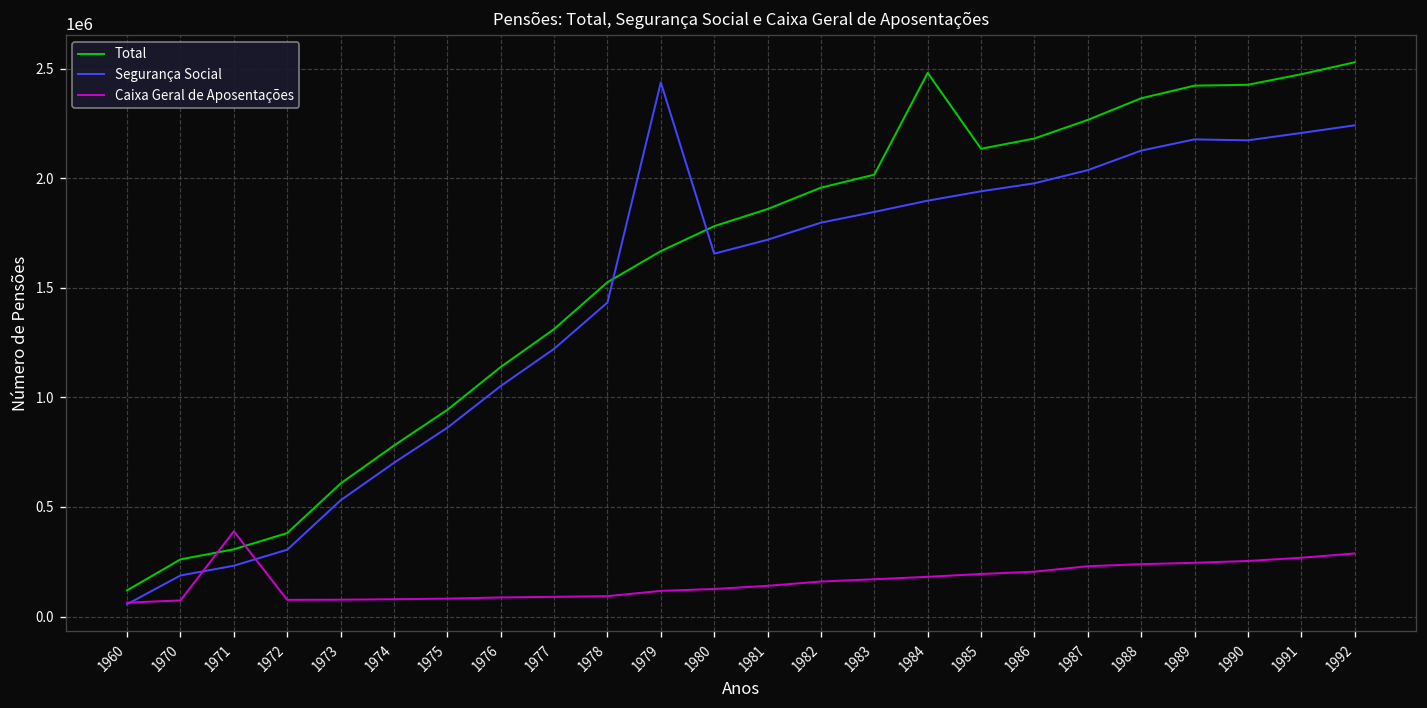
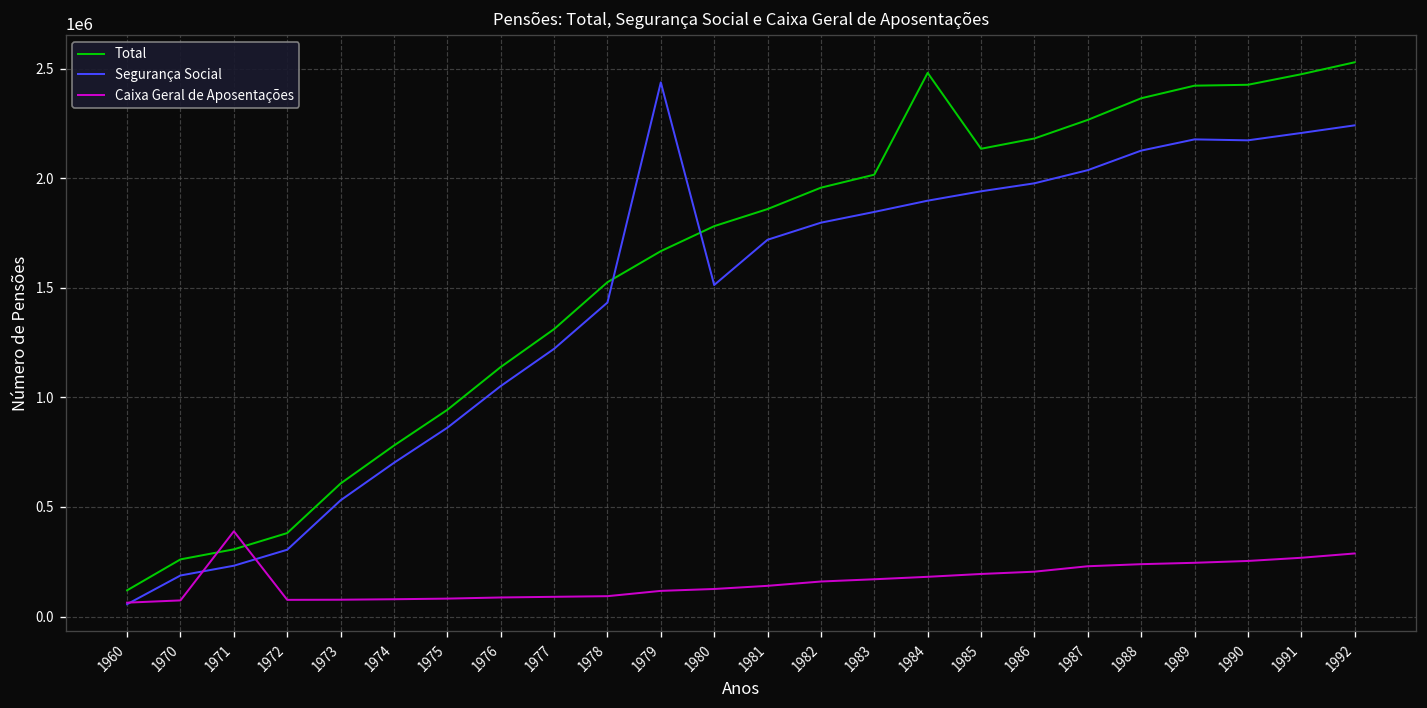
Segurança Social, 1980: 1660000 -> 1510000
